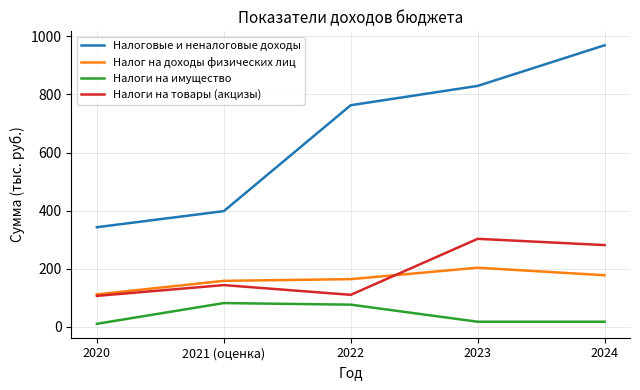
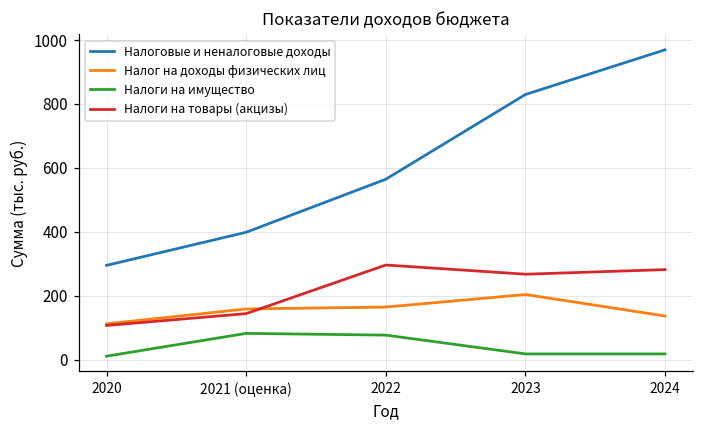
Налоговые и неналоговые доходы, 2020: 340 -> 290
Налоговые и неналоговые доходы, 2022: 760 -> 560
Налоги на товары (акцизы), 2022: 110 -> 300
Налоги на товары (акцизы), 2023: 300 -> 270
Налог на доходы физических лиц, 2024: 180 -> 140
